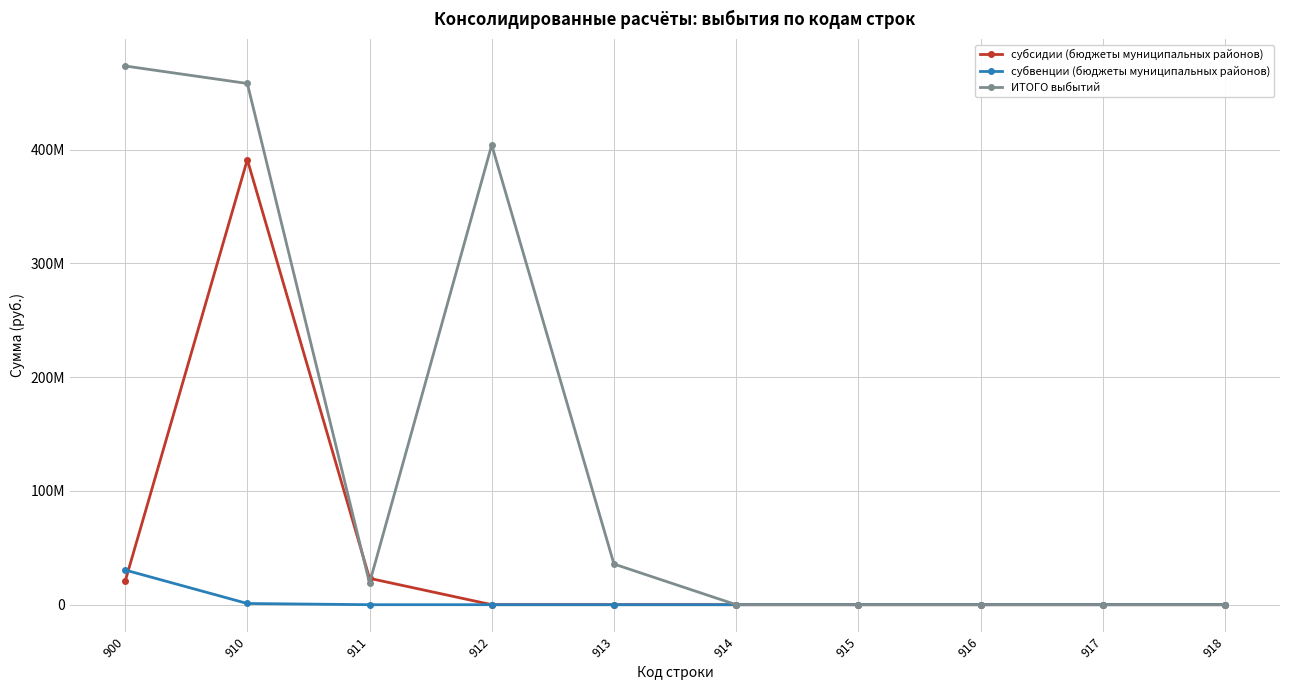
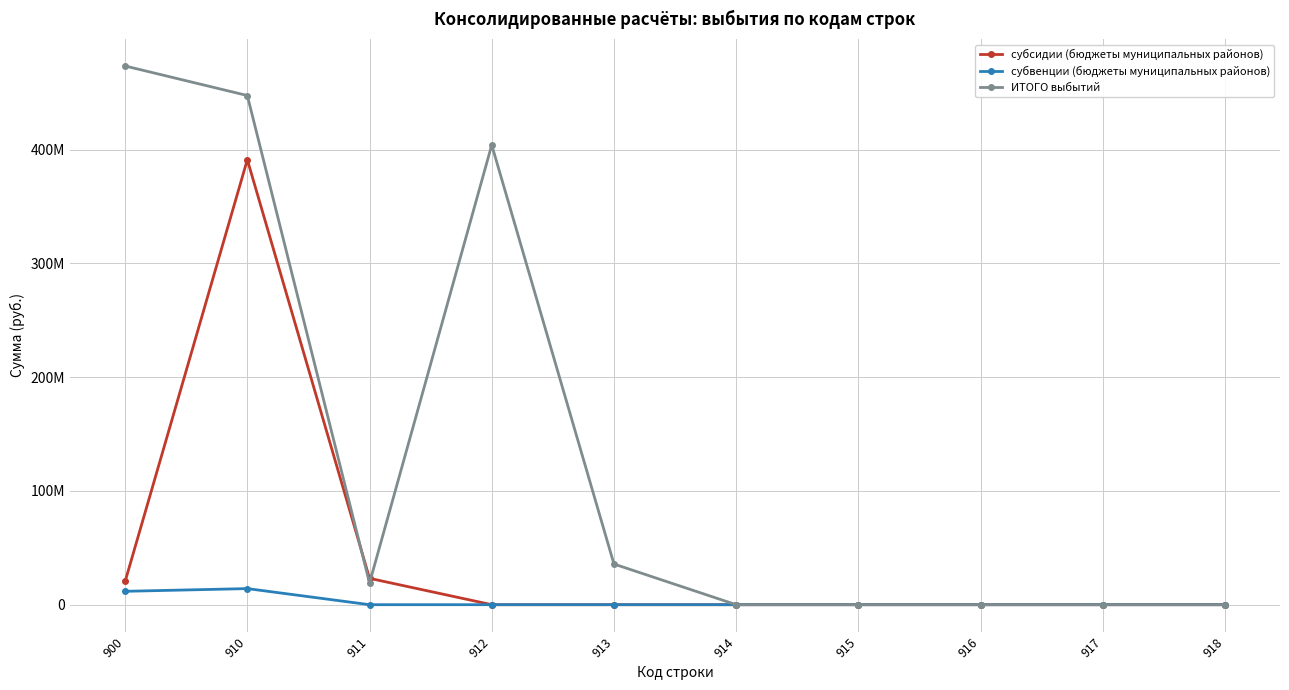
субвенции (бюджеты муниципальных районов), 900: 30000000 -> 12000000
субвенции (бюджеты муниципальных районов), 910: 1000000 -> 14000000
ИТОГО выбытий, 910: 458000000 -> 448000000
